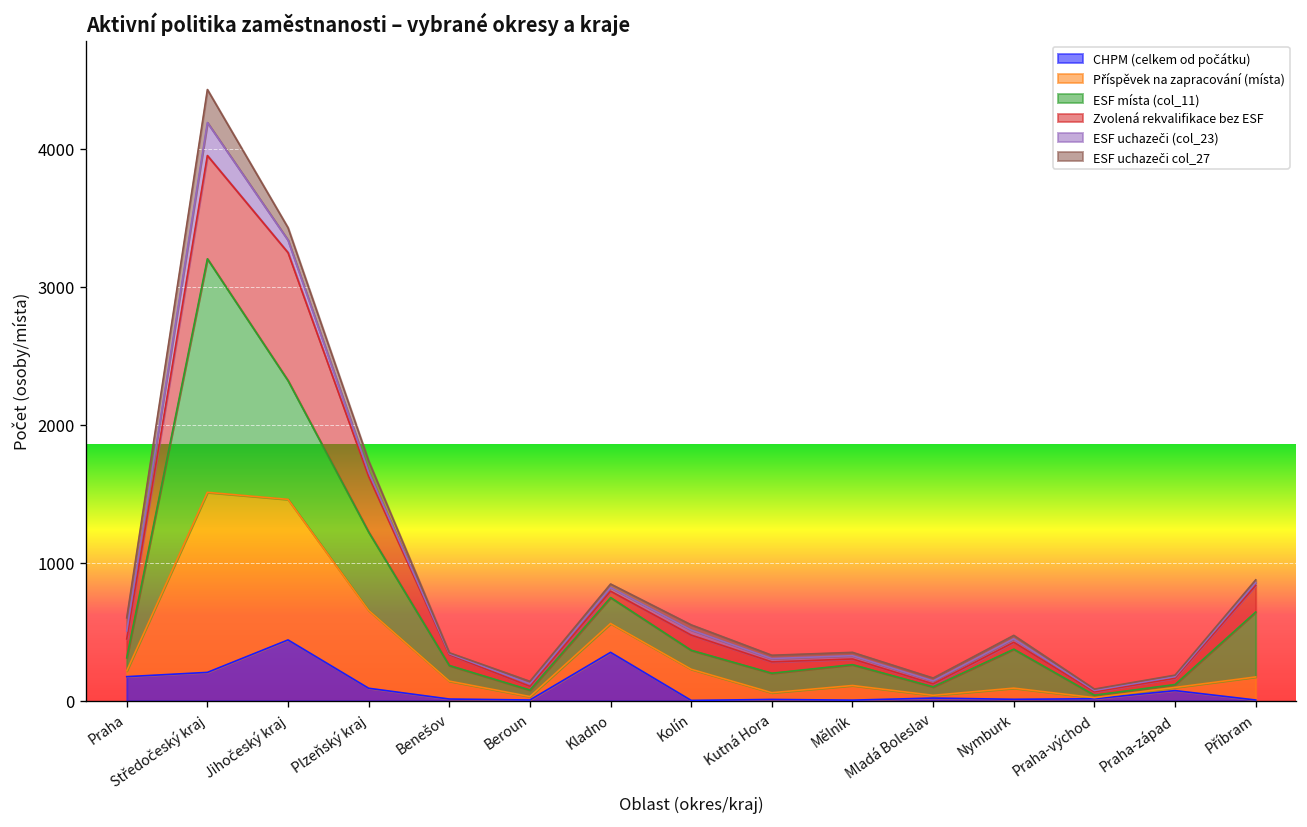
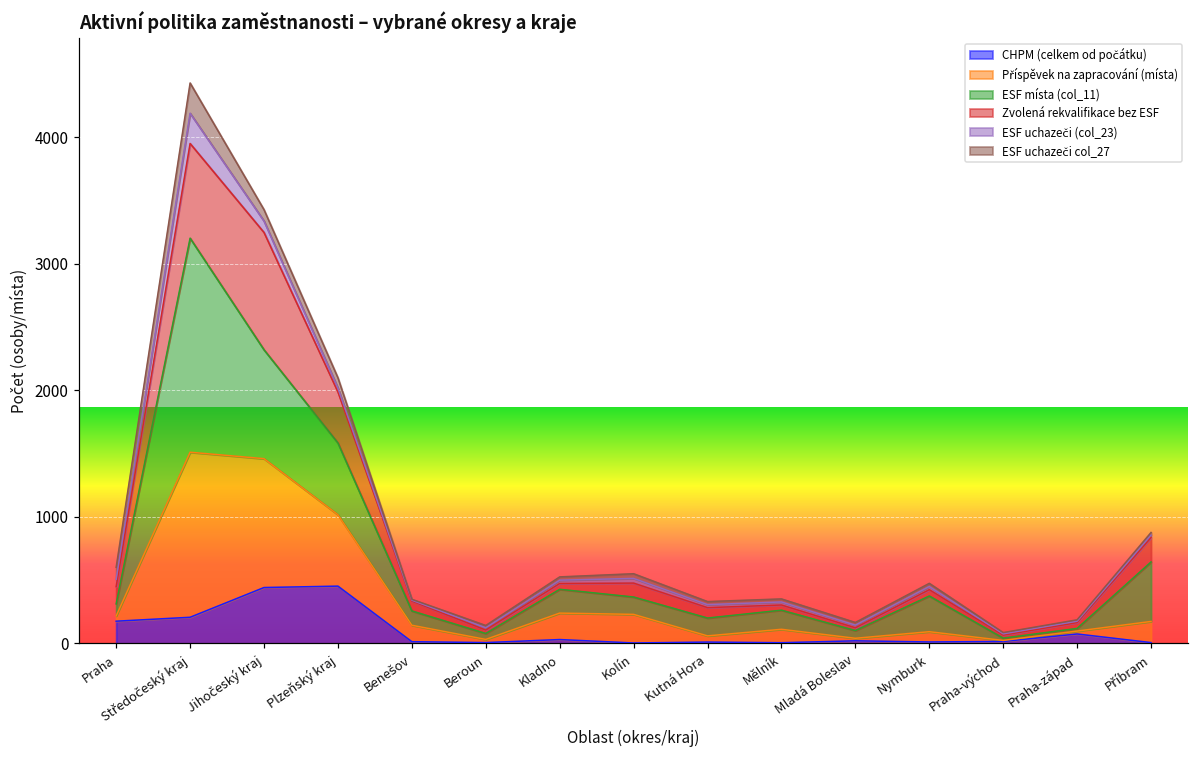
CHPM (celkem od počátku), Plzeňský kraj: 90 -> 450
CHPM (celkem od počátku), Kladno: 350 -> 30
